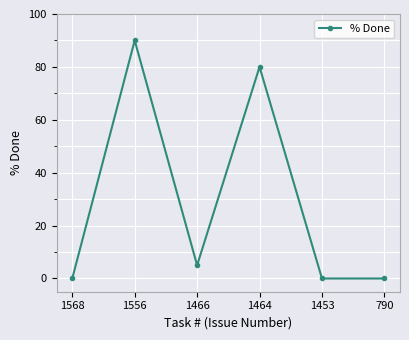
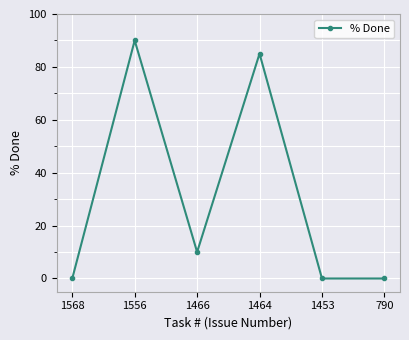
1466: 5 -> 10
1464: 80 -> 85
